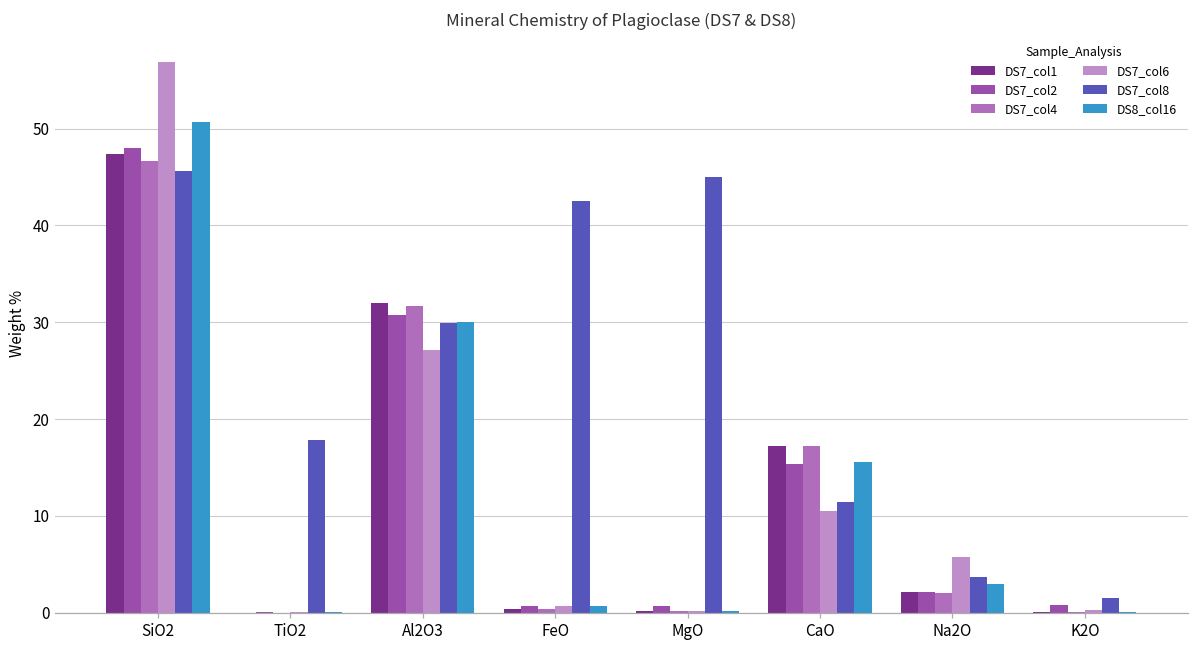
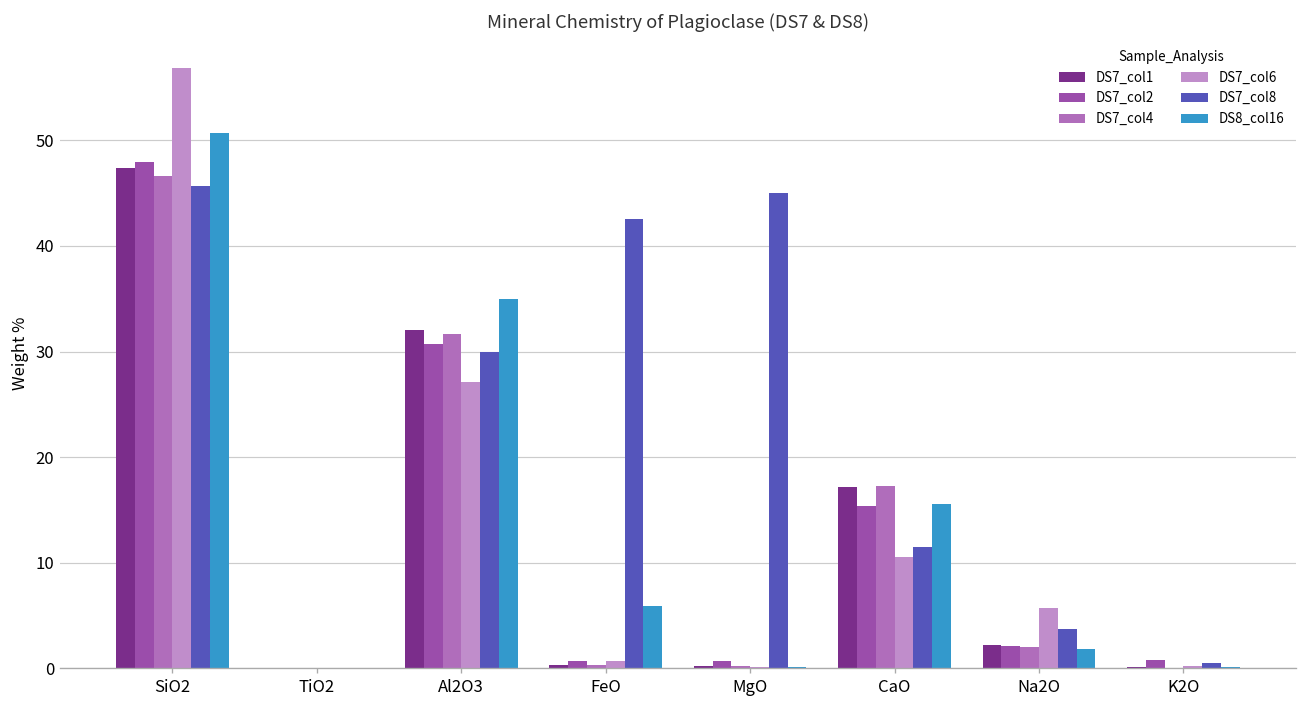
DS7_col8, TiO2: 18 -> 0
DS8_col16, Al2O3: 30 -> 35
DS8_col16, FeO: 1 -> 6
DS8_col16, Na2O: 3 -> 2
DS7_col8, K2O: 1 -> 0
